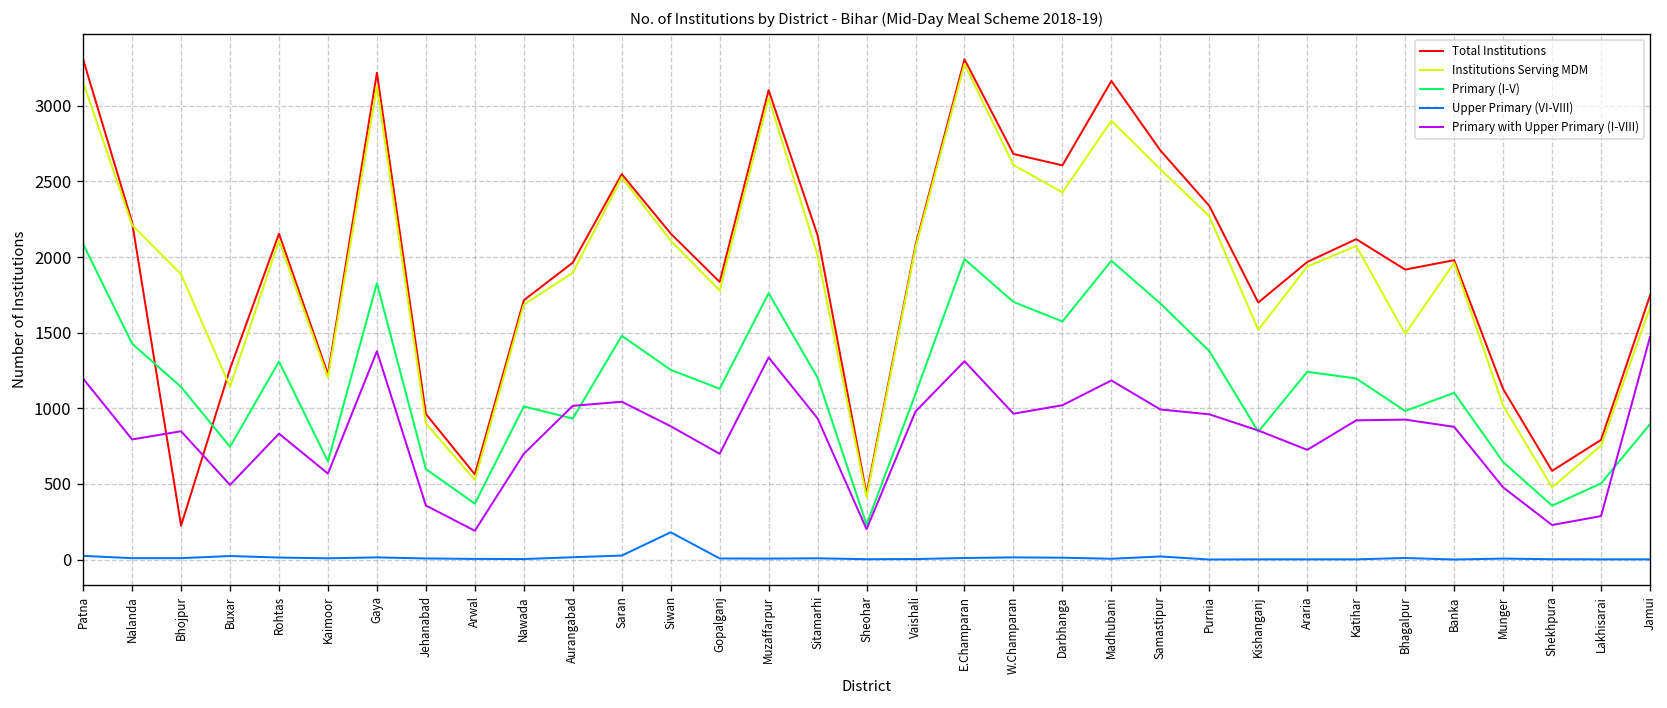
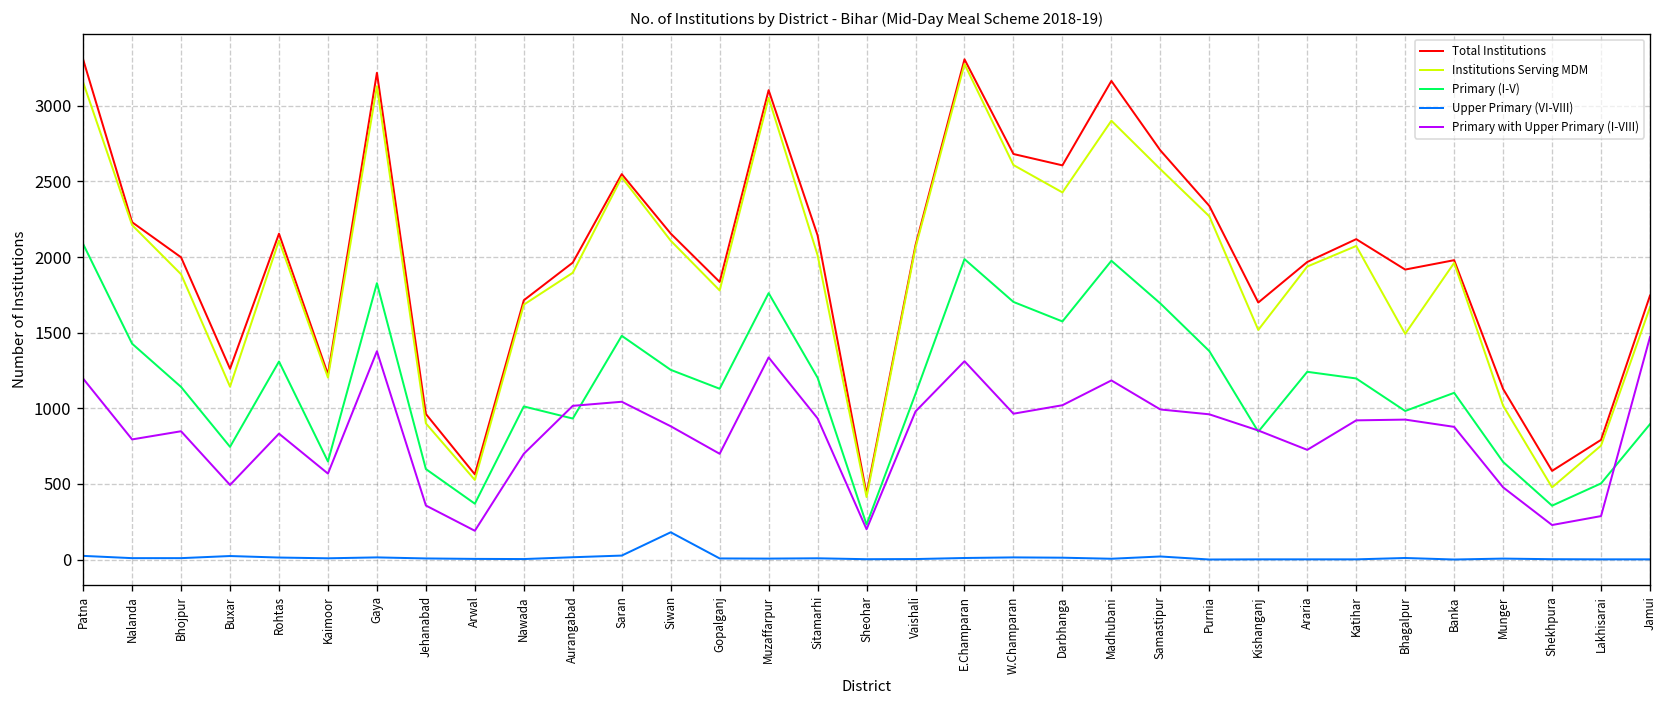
Total Institutions, Bhojpur: 220 -> 2000
